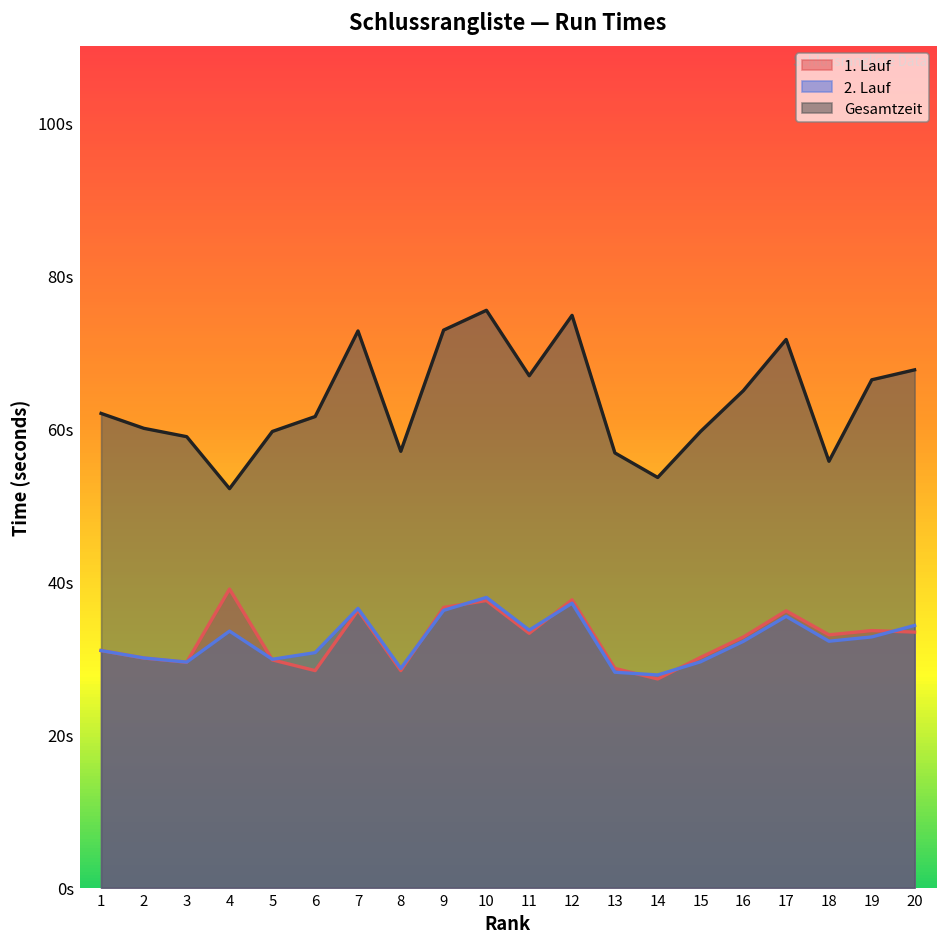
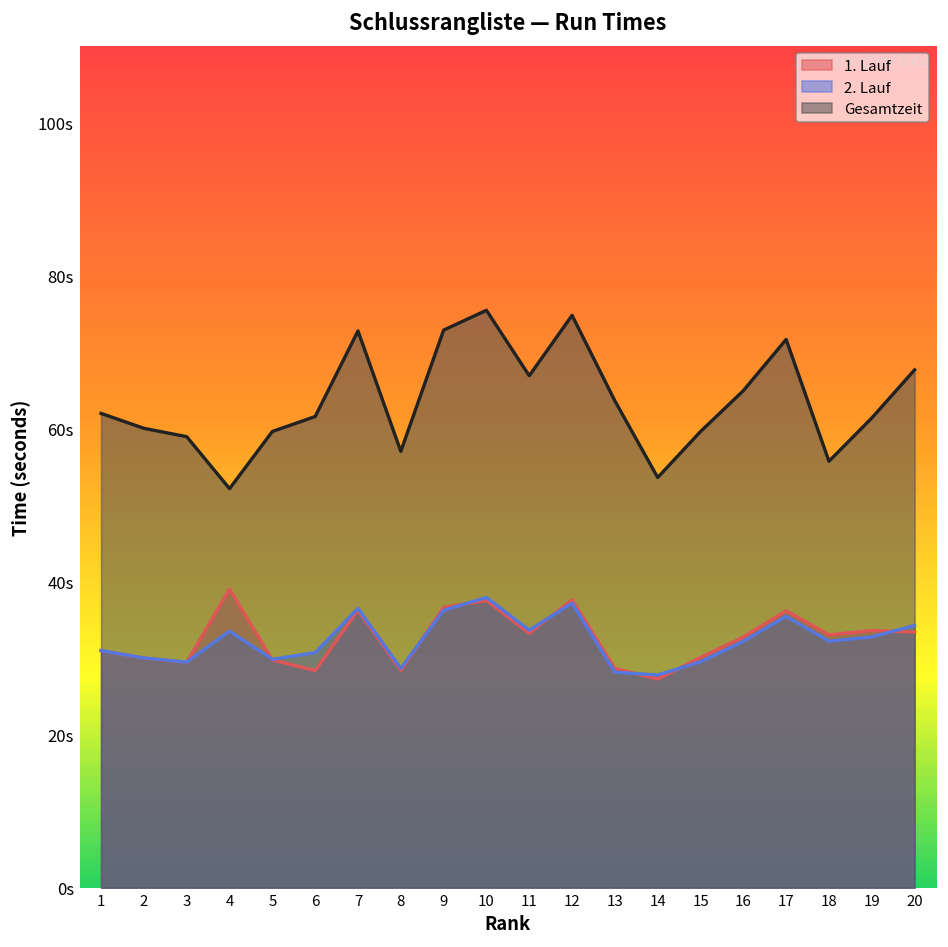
Gesamtzeit, 13: 57s -> 64s
Gesamtzeit, 19: 66s -> 61s
